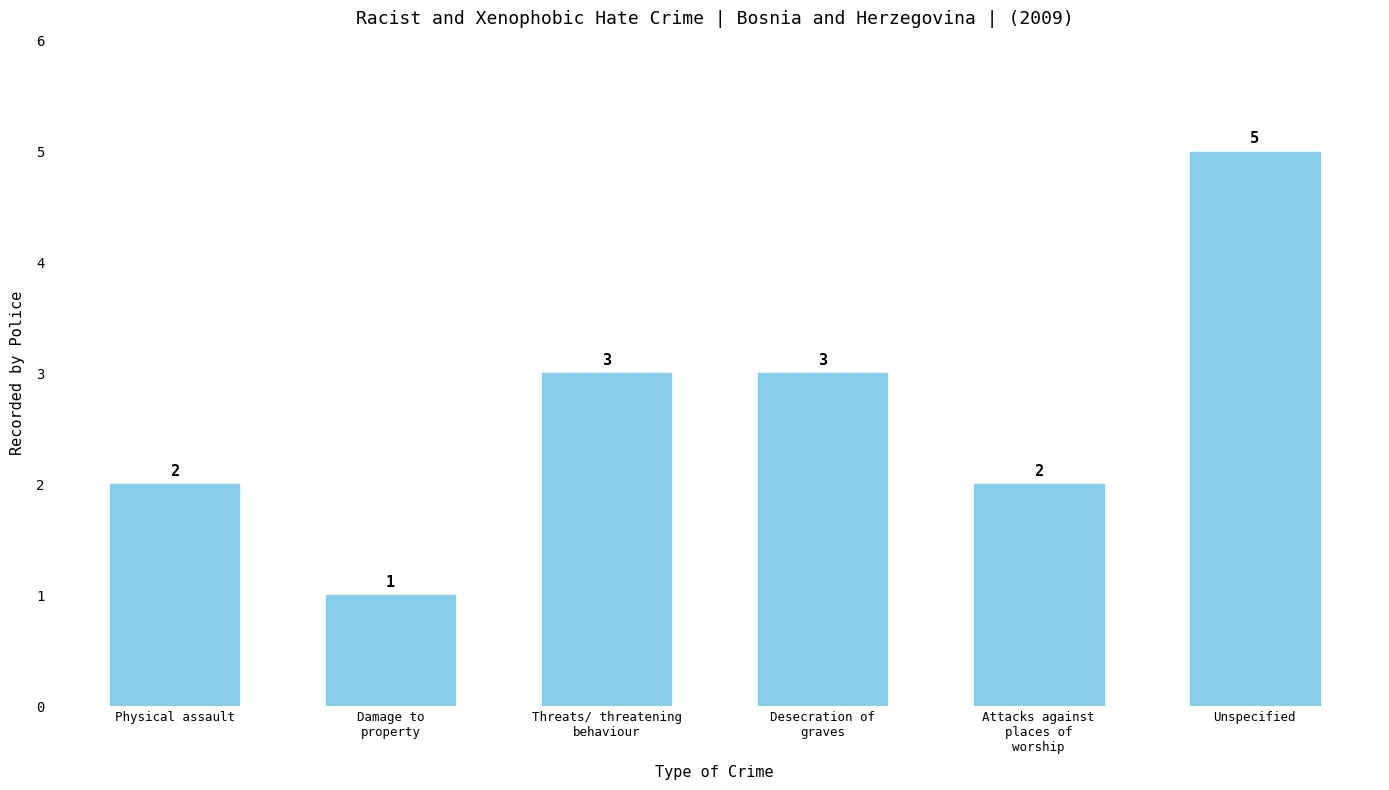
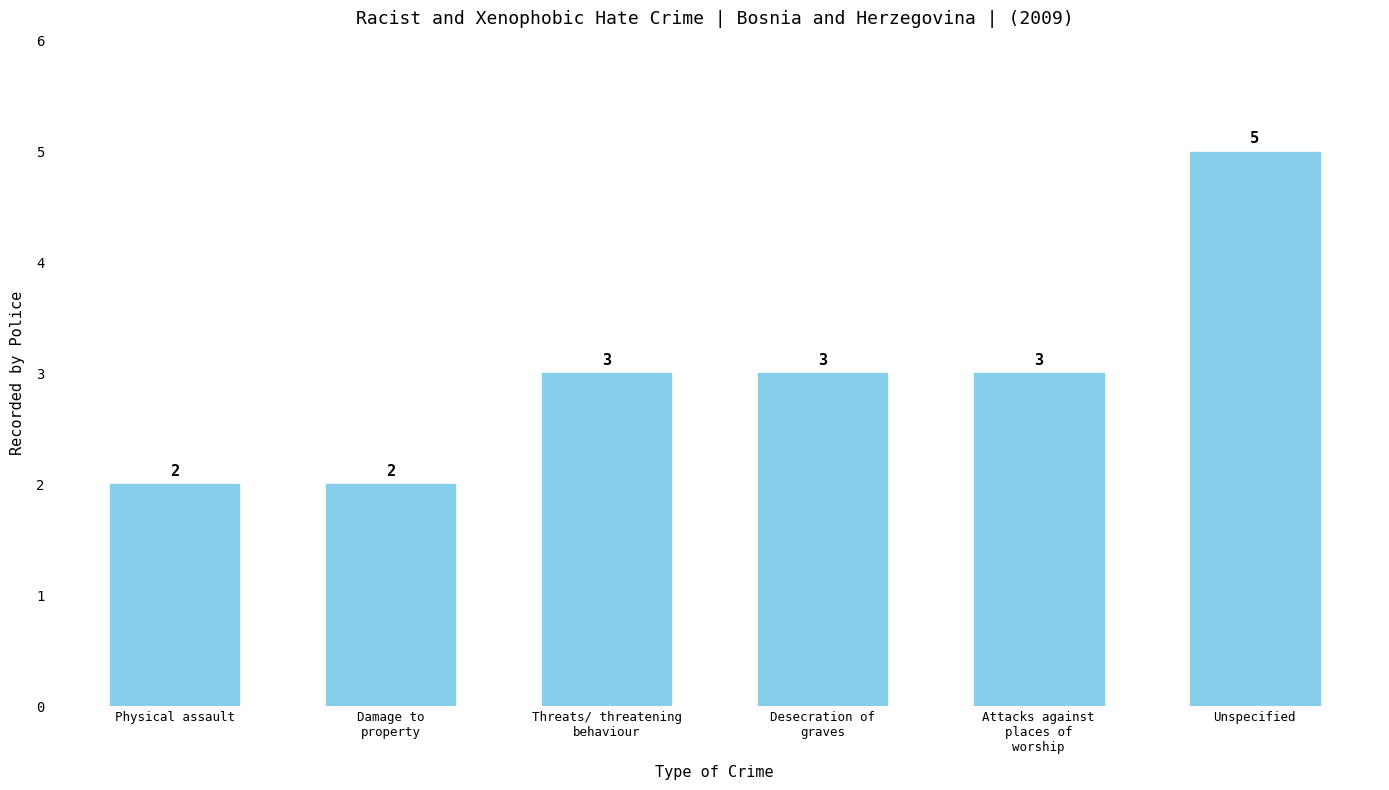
Damage to property: 1 -> 2
Attacks against places of worship: 2 -> 3
